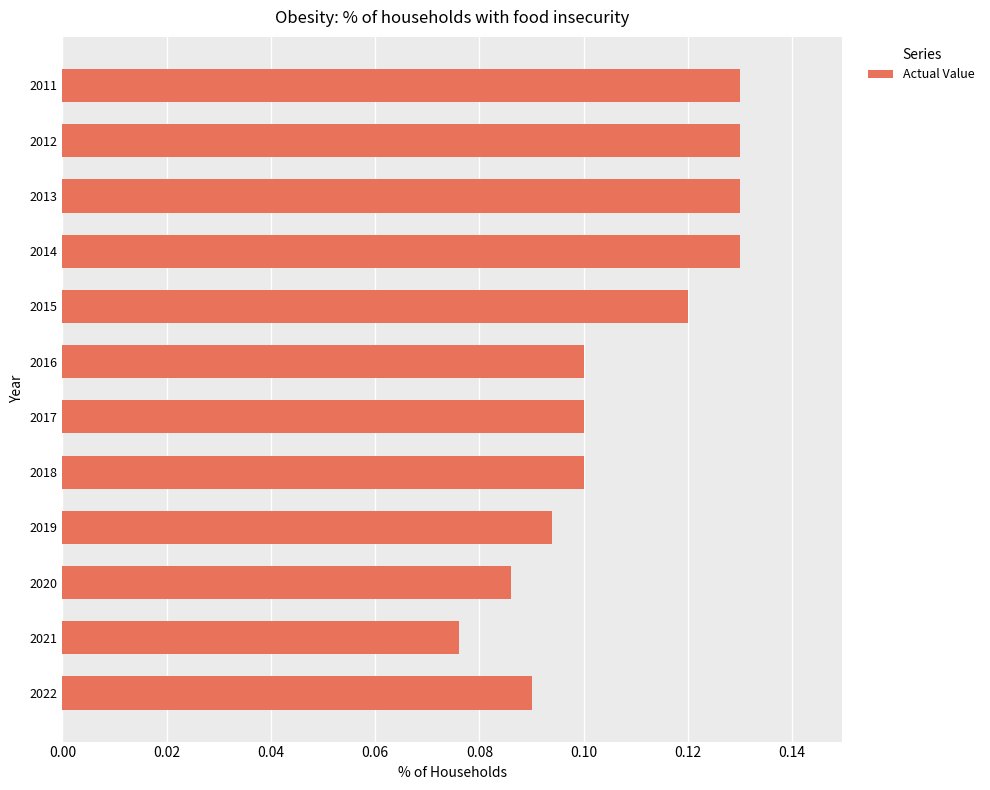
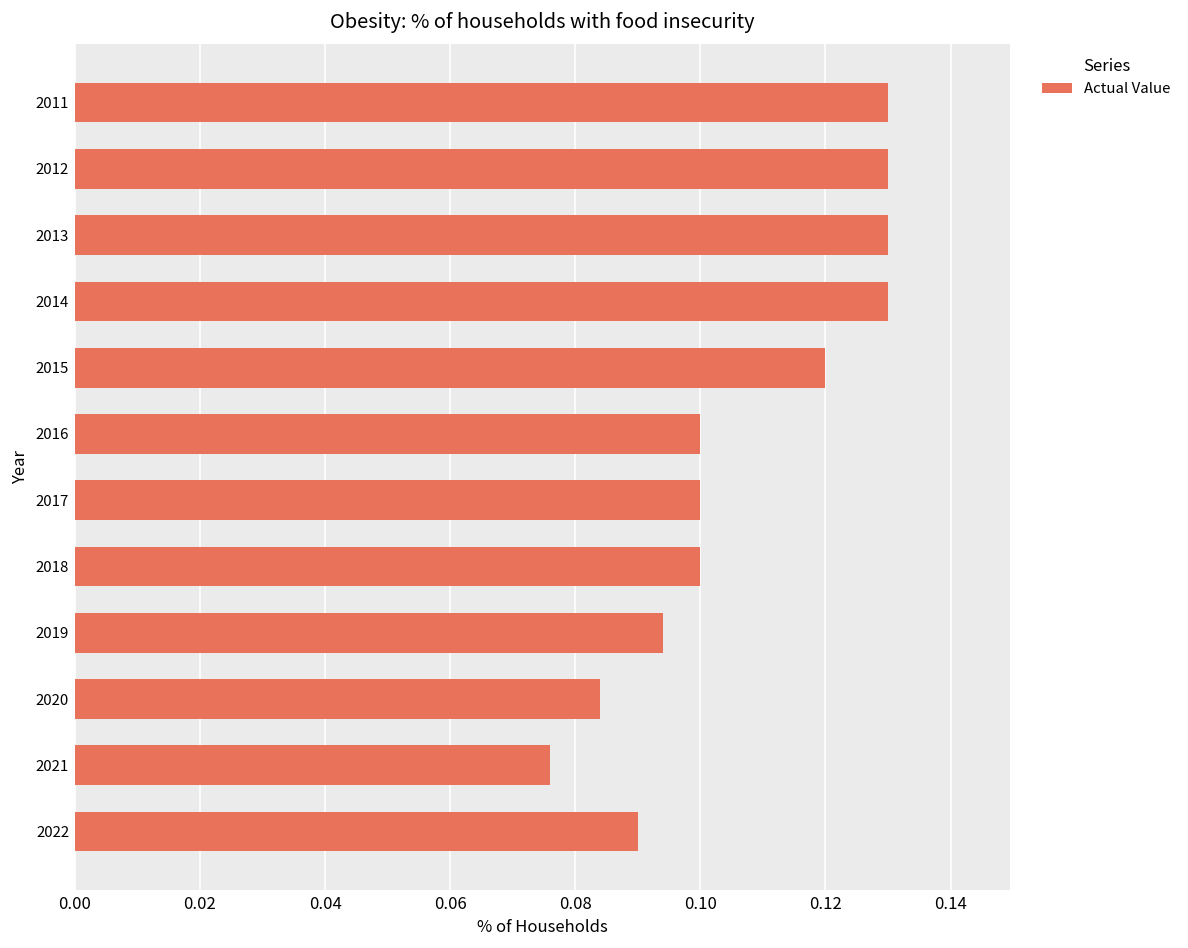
2020: 0.086 -> 0.084
